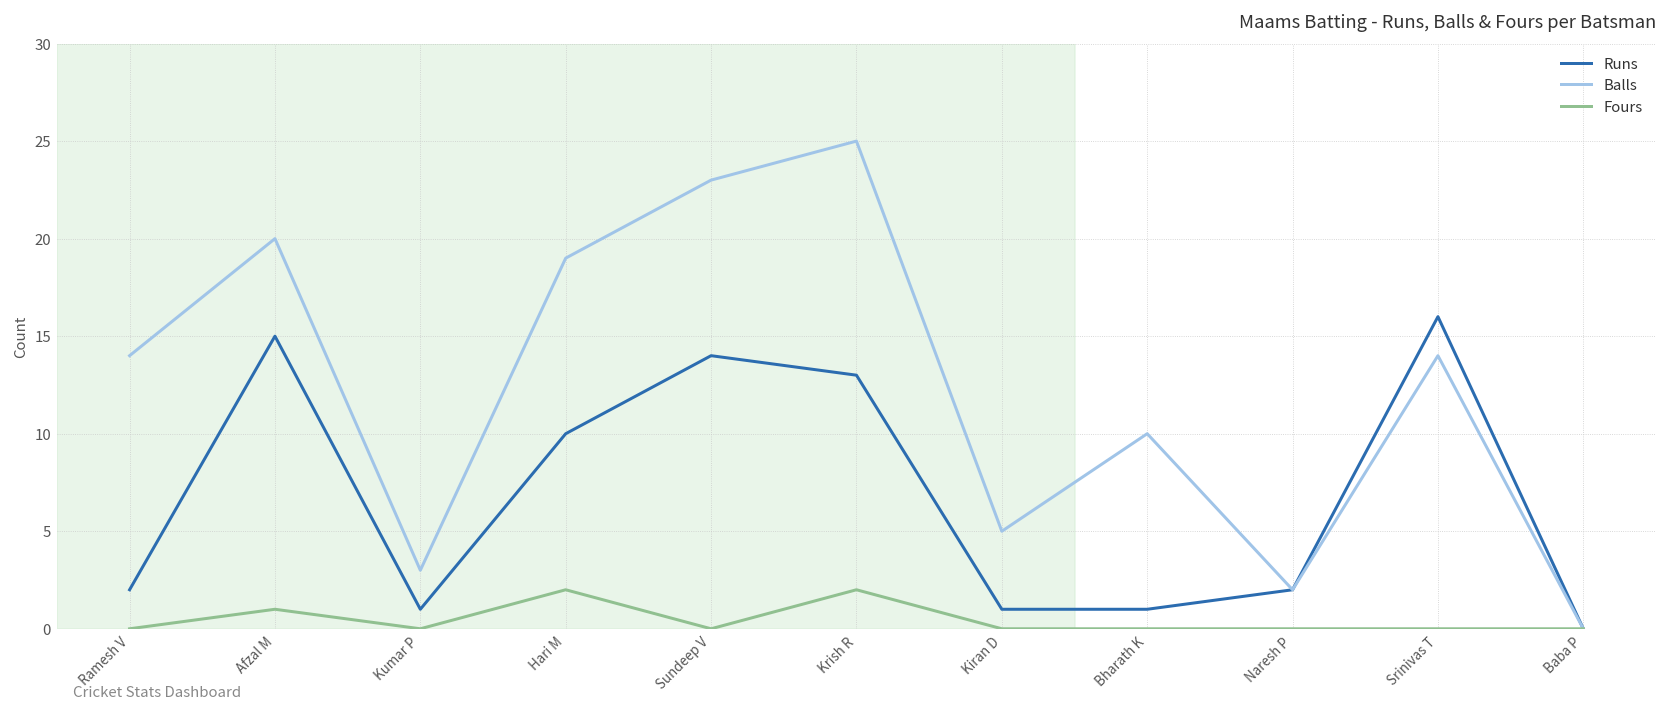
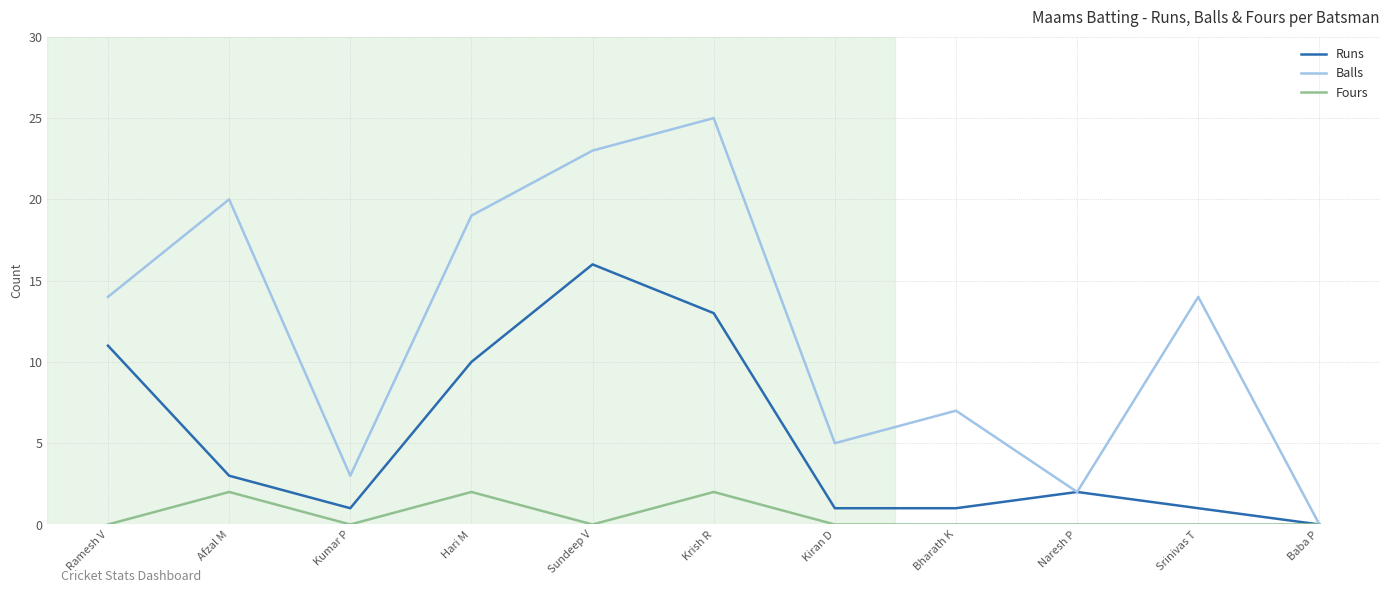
Runs, Ramesh V: 2 -> 11
Runs, Afzal M: 15 -> 3
Fours, Afzal M: 1 -> 2
Runs, Sundeep V: 14 -> 16
Balls, Bharath K: 10 -> 7
Runs, Srinivas T: 16 -> 1
